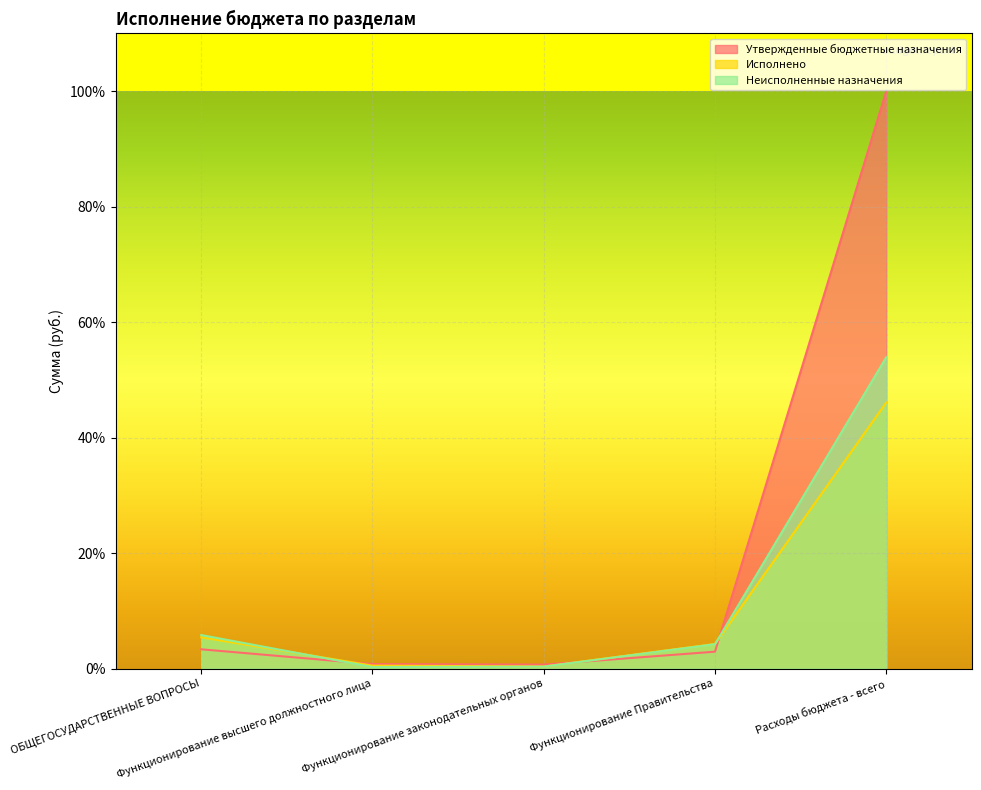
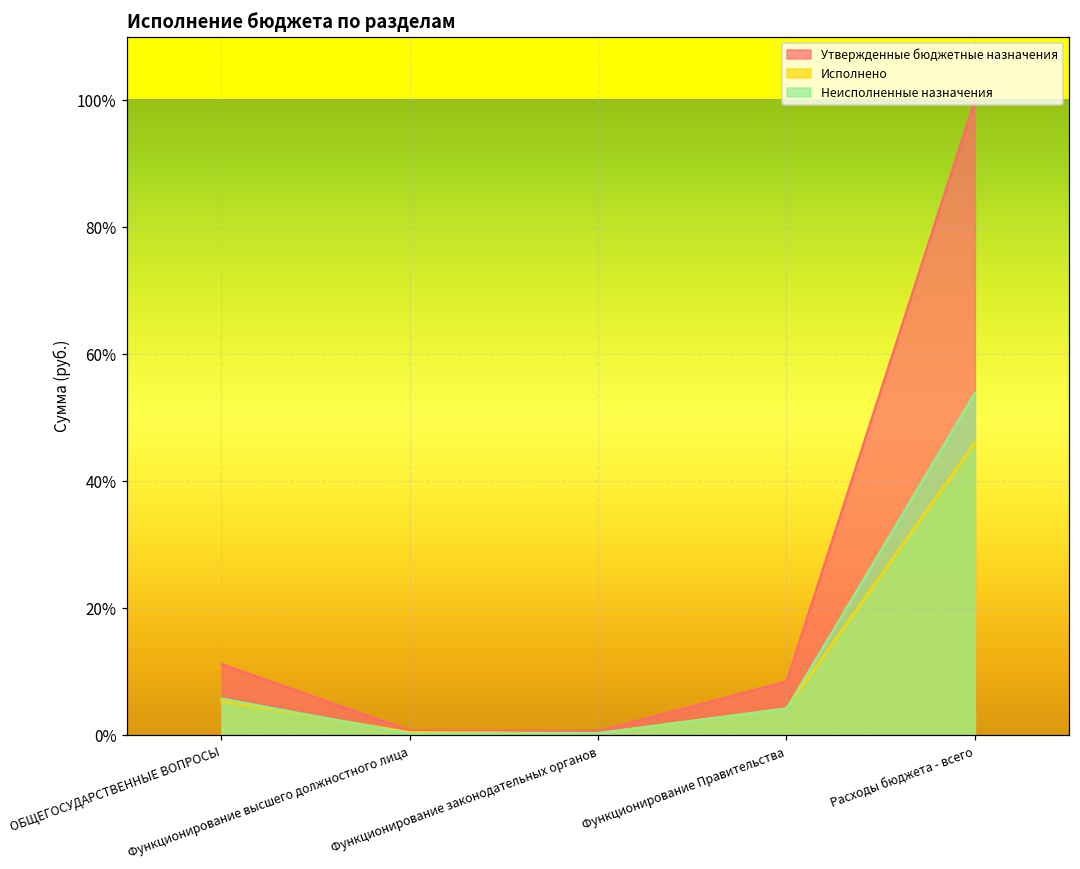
Утвержденные бюджетные назначения, ОБЩЕГОСУДАРСТВЕННЫЕ ВОПРОСЫ: 3% -> 11%
Утвержденные бюджетные назначения, Функционирование Правительства: 3% -> 8%
